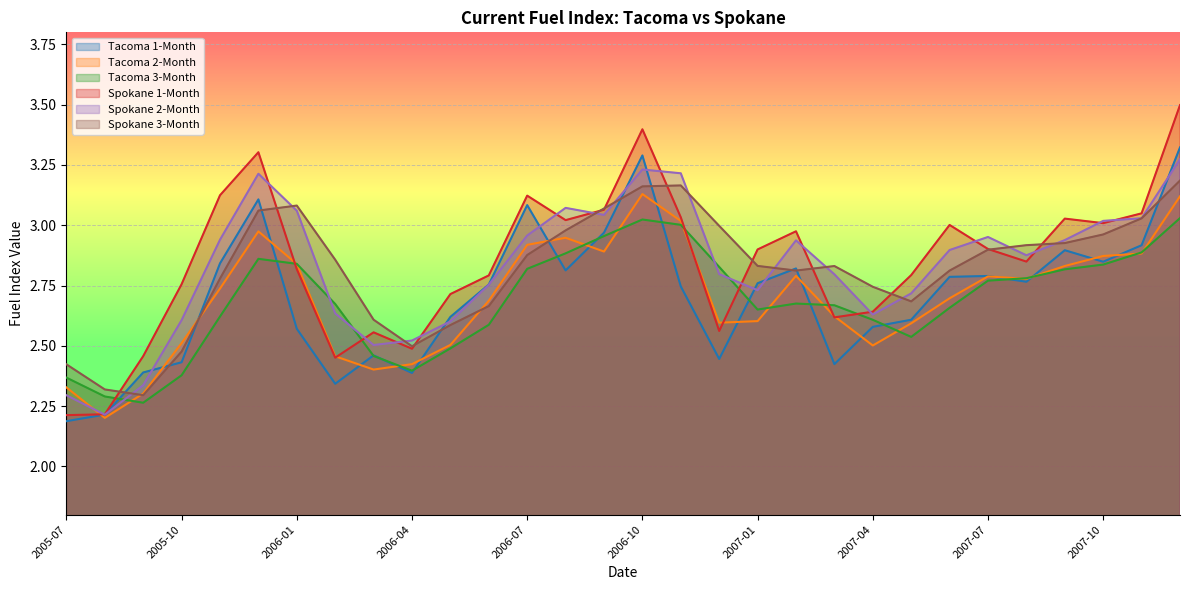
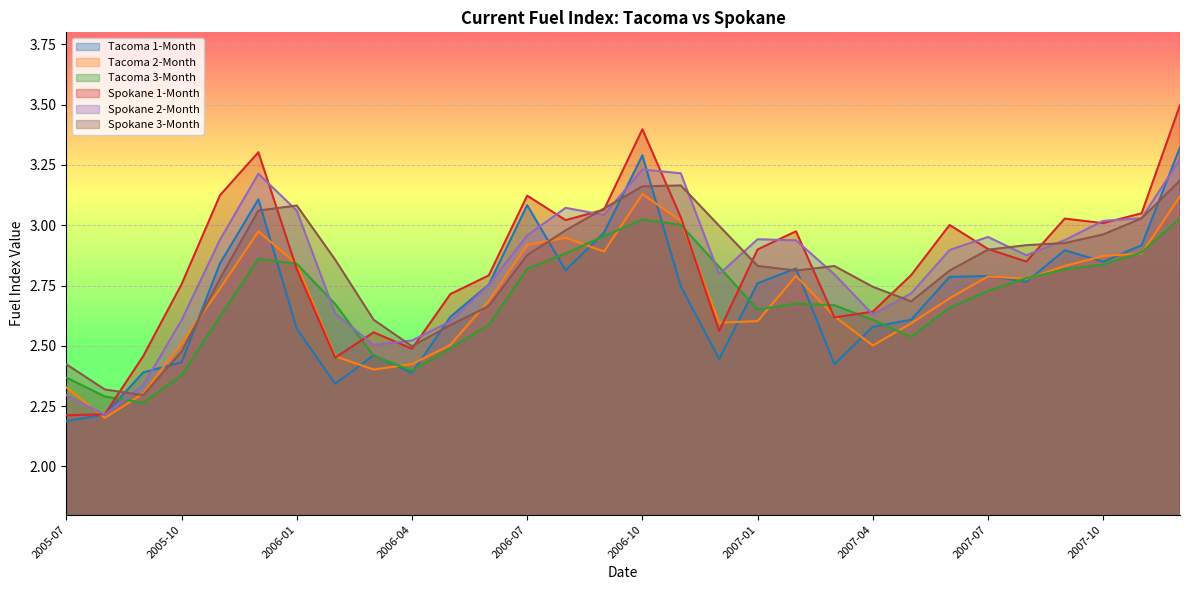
Spokane 2-Month, 2007-01: 2.73 -> 2.94
Tacoma 3-Month, 2007-07: 2.77 -> 2.73
